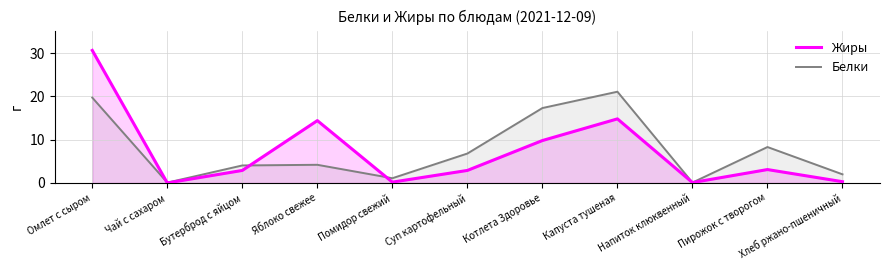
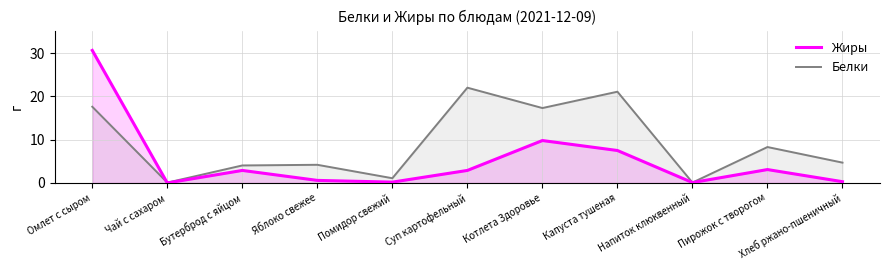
Белки, Омлет с сыром: 20 -> 18
Жиры, Яблоко свежее: 14 -> 1
Белки, Суп картофельный: 7 -> 22
Жиры, Капуста тушеная: 15 -> 8
Белки, Хлеб ржано-пшеничный: 2 -> 5
